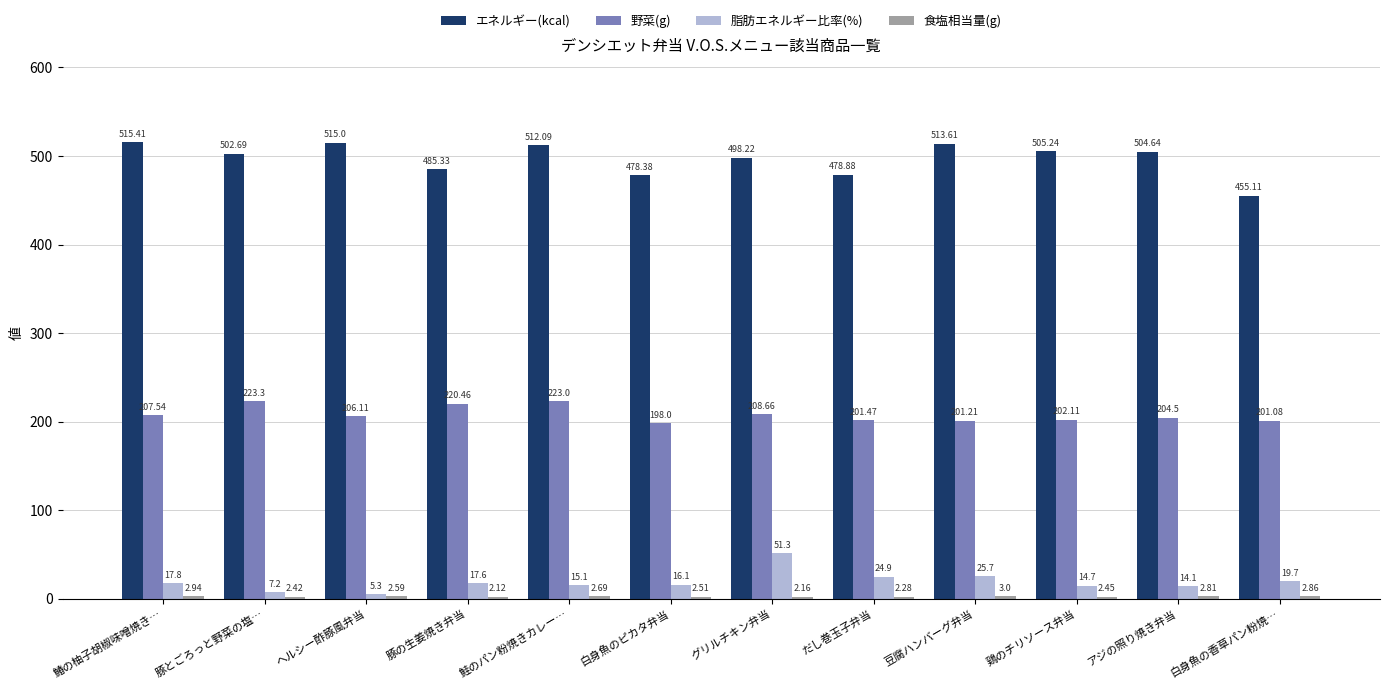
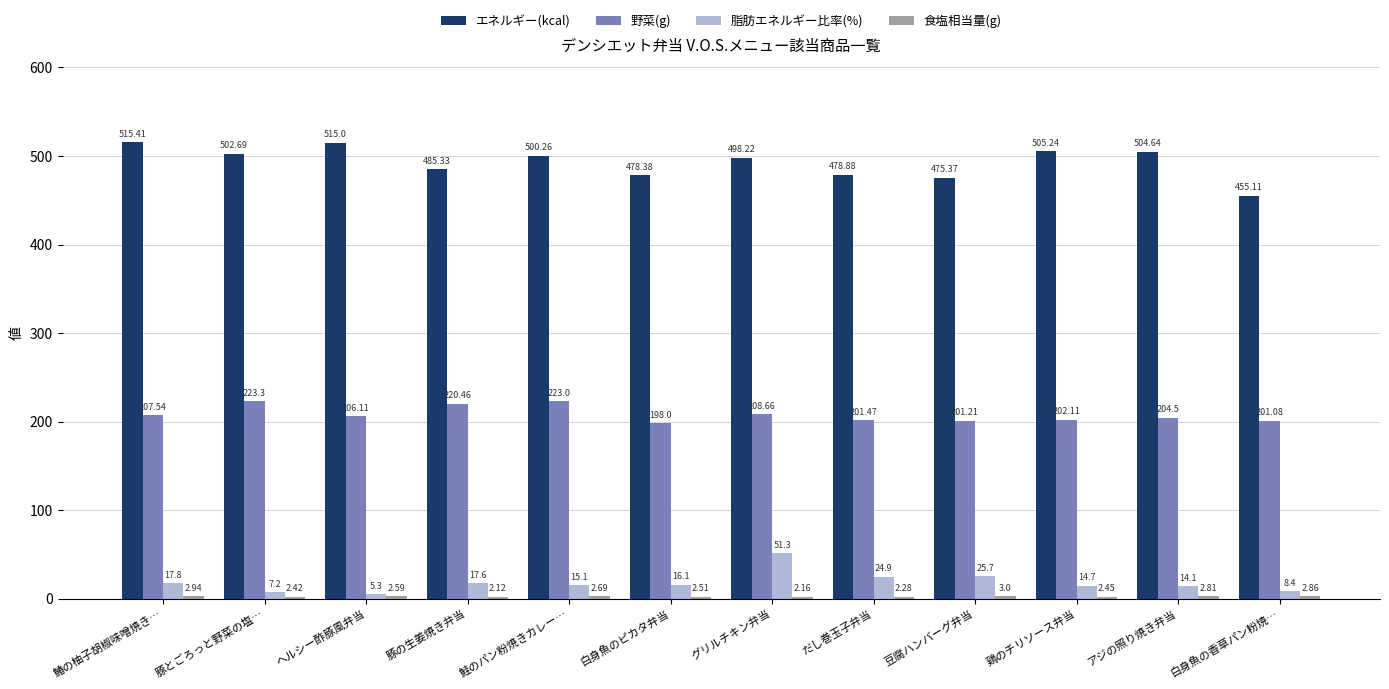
エネルギー(kcal), 鮭のパン粉焼きカレー…: 512.09 -> 500.26
エネルギー(kcal), 豆腐ハンバーグ弁当: 513.61 -> 475.37
脂肪エネルギー比率(%), 白身魚の香草パン粉焼…: 19.7 -> 8.4
